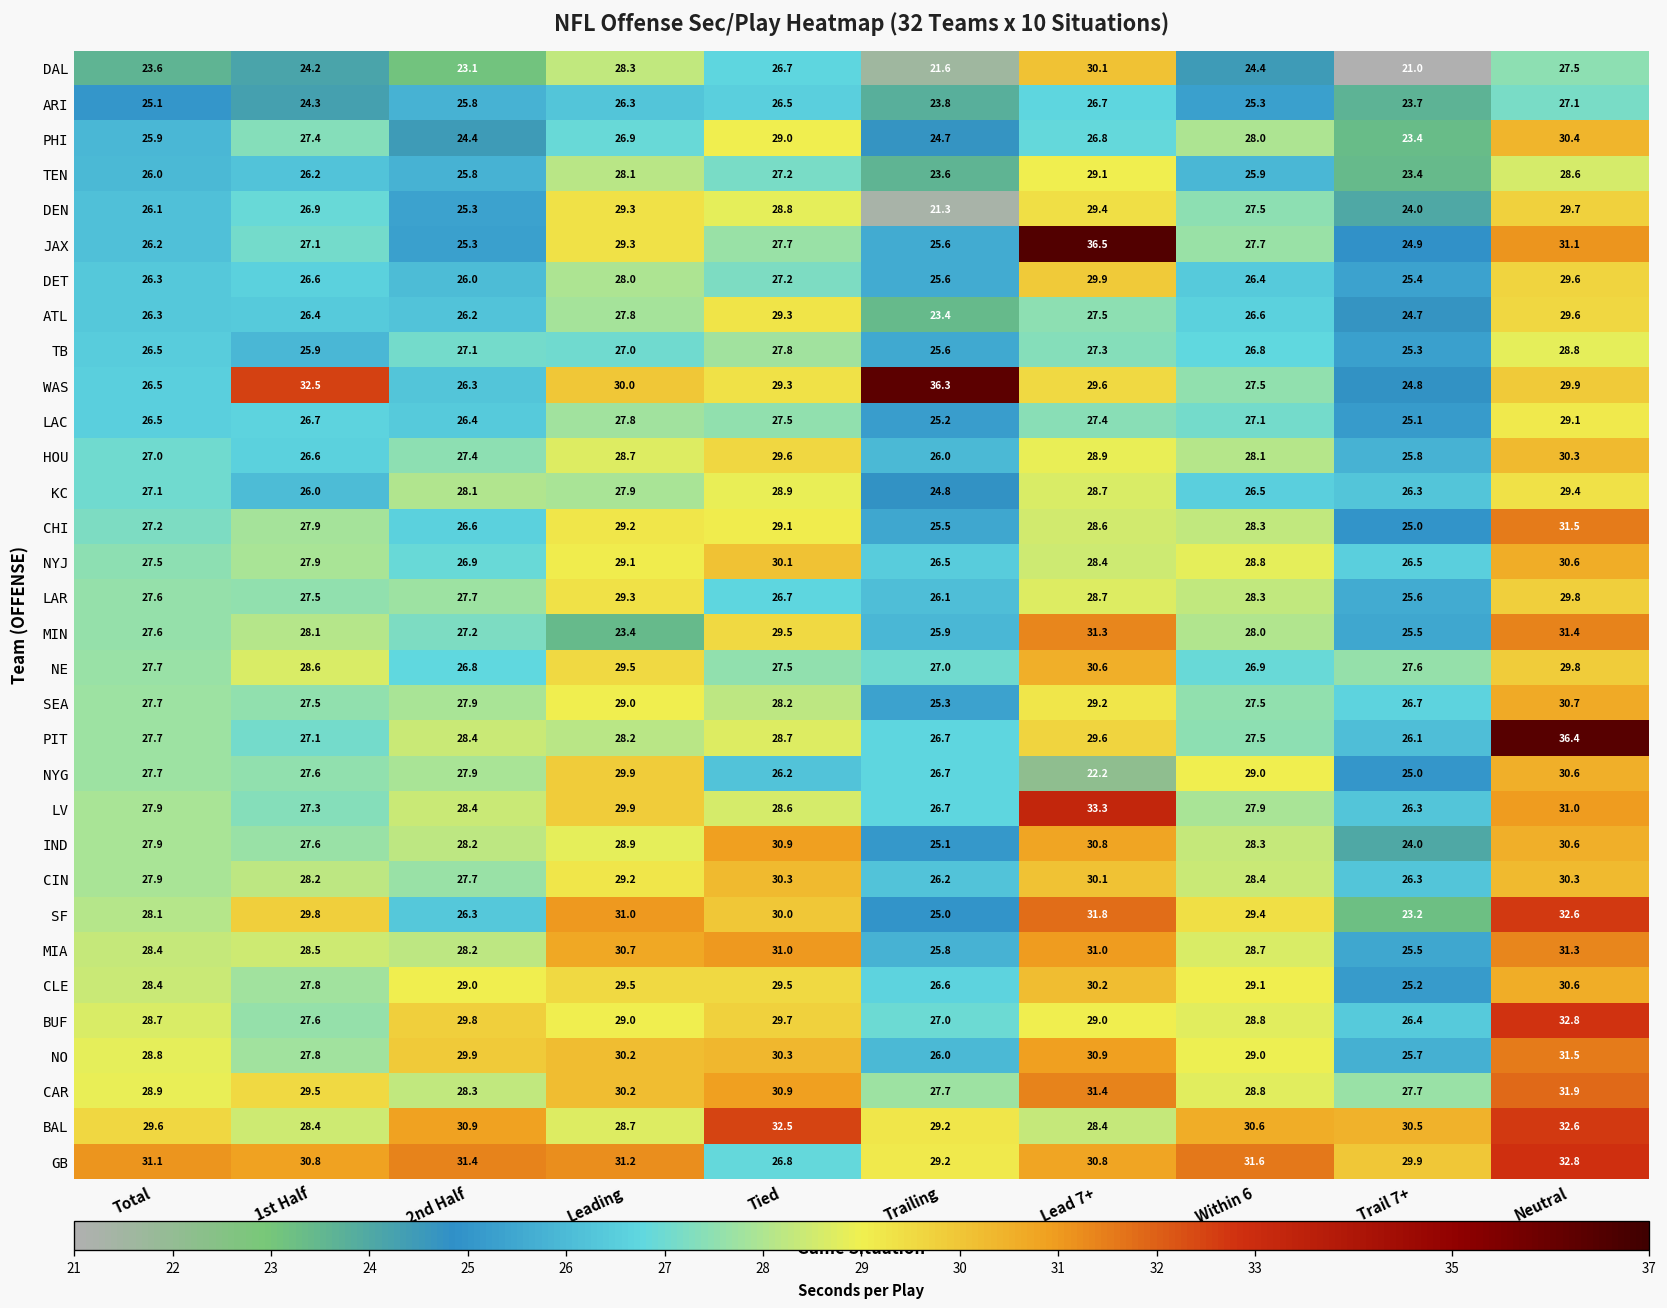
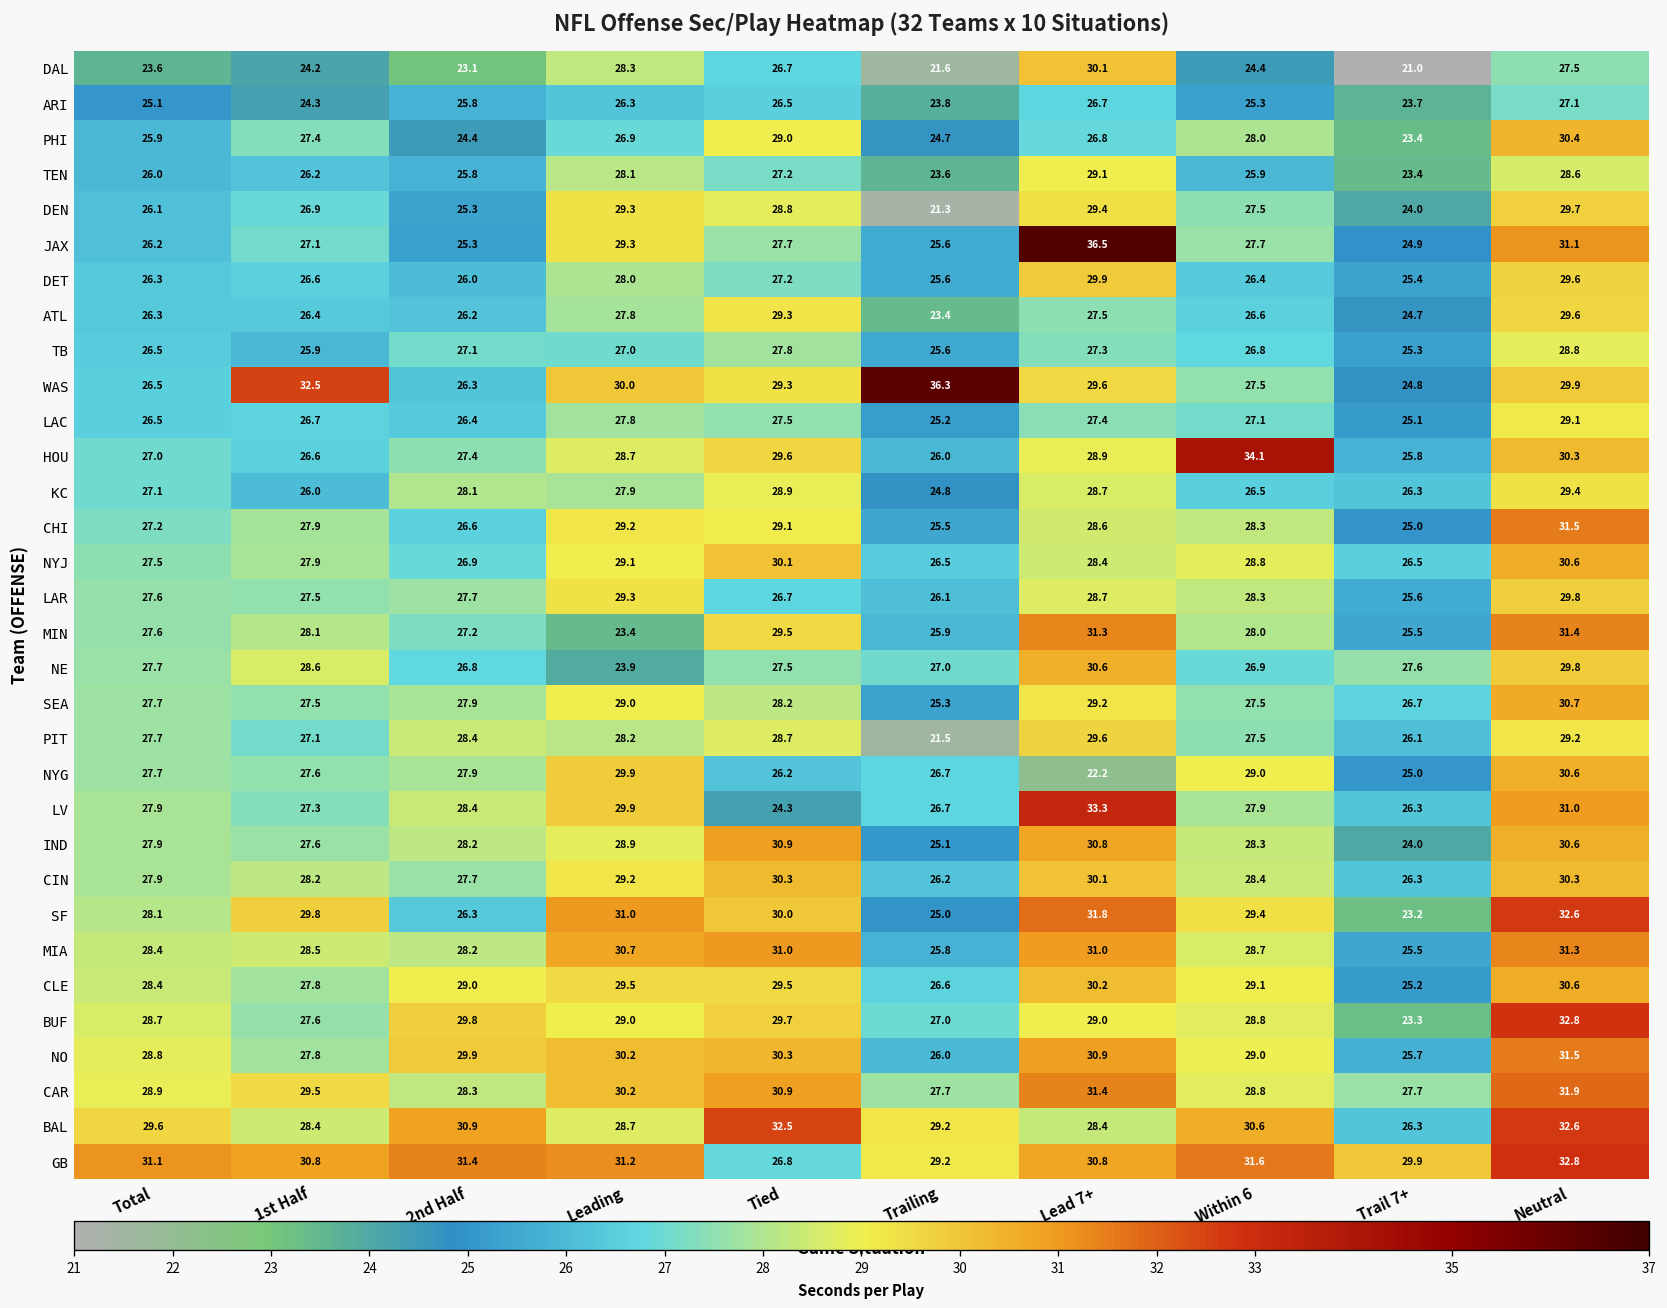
HOU, Within 6: 28.1 -> 34.1
NE, Leading: 29.5 -> 23.9
PIT, Trailing: 26.7 -> 21.5
PIT, Neutral: 36.4 -> 29.2
LV, Tied: 28.6 -> 24.3
BUF, Trail 7+: 26.4 -> 23.3
BAL, Trail 7+: 30.5 -> 26.3
